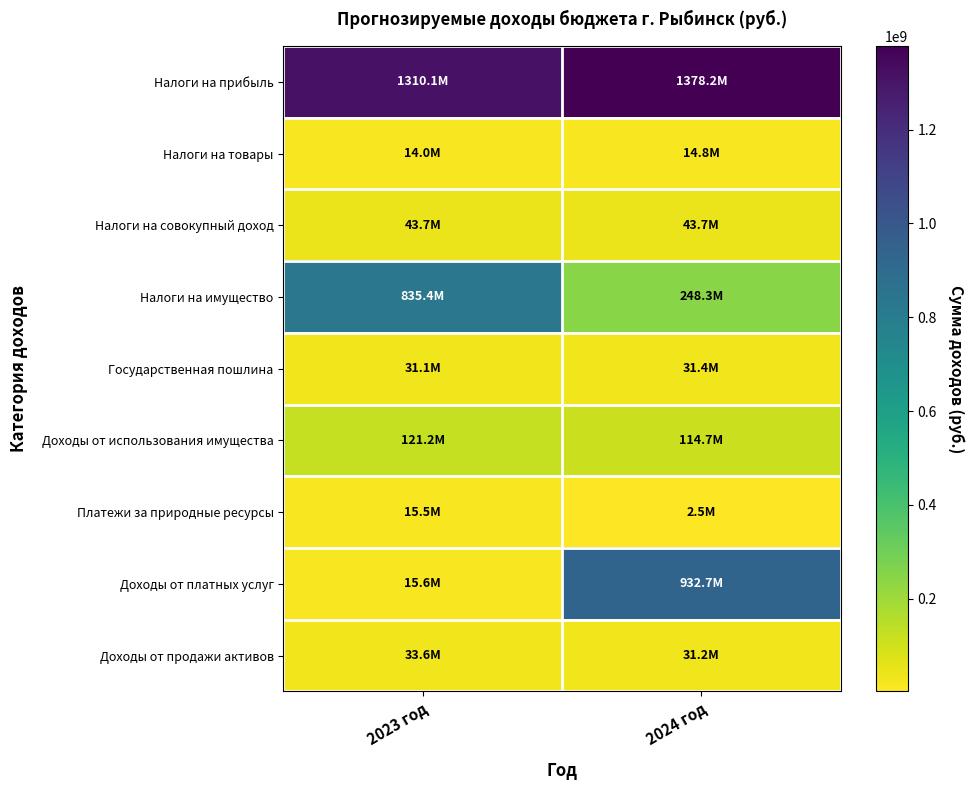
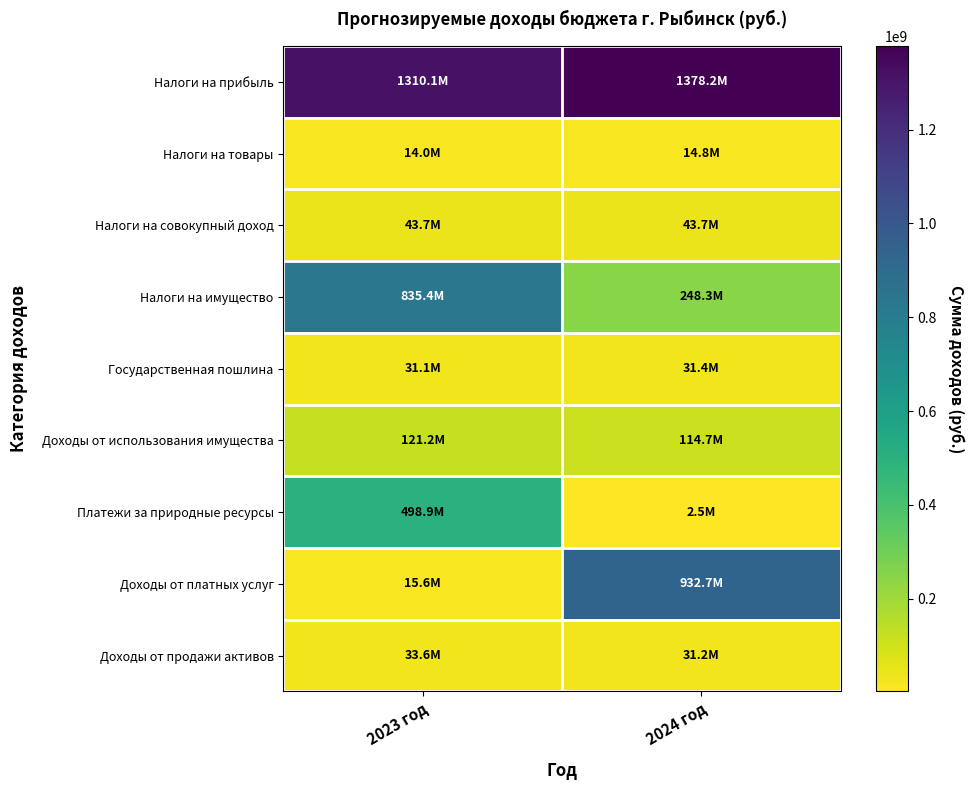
Платежи за природные ресурсы, 2023 год: 15.5M -> 498.9M
